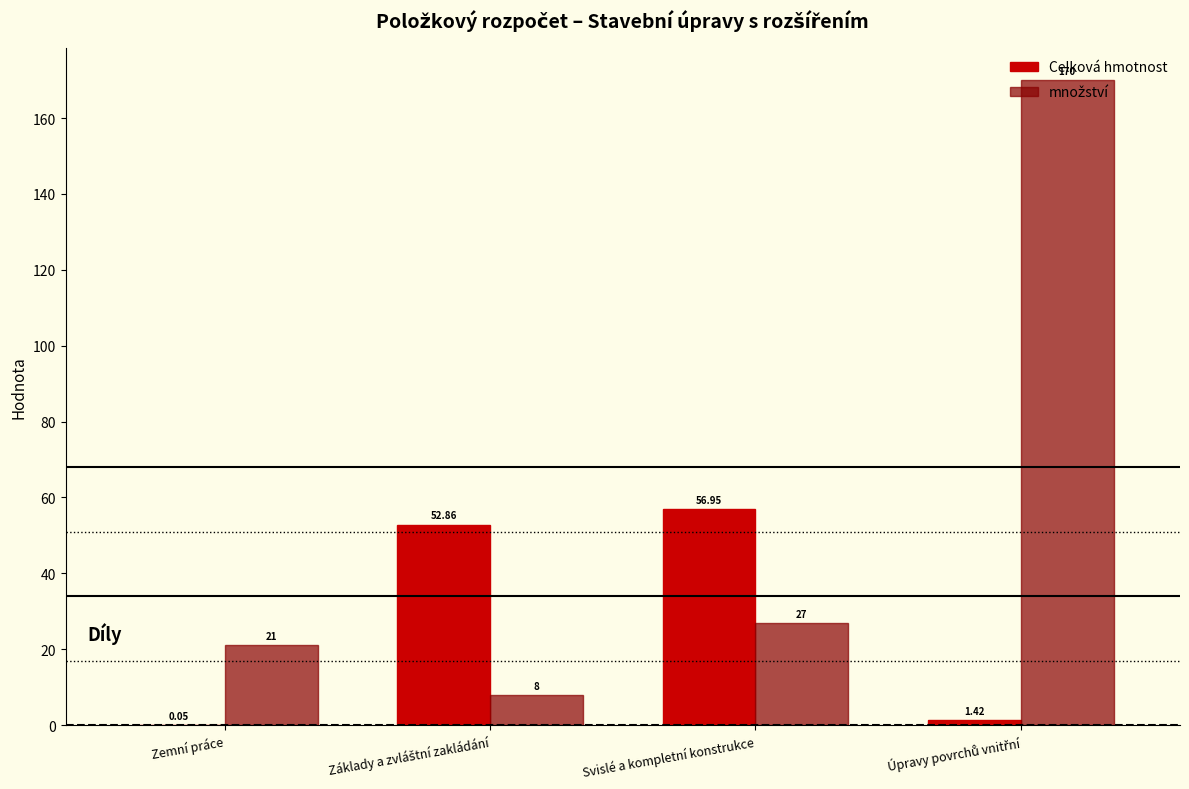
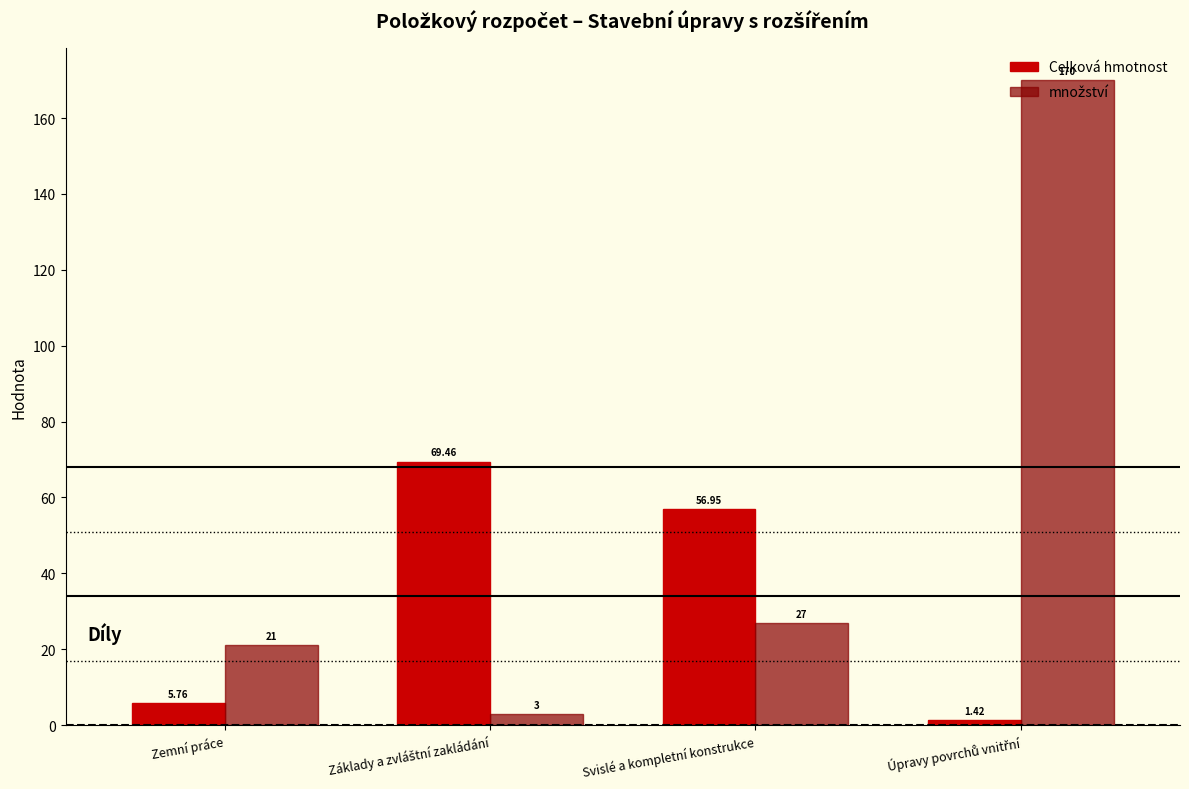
Celková hmotnost, Zemní práce: 0.05 -> 5.76
Celková hmotnost, Základy a zvláštní zakládání: 52.86 -> 69.46
množství, Základy a zvláštní zakládání: 8 -> 3
